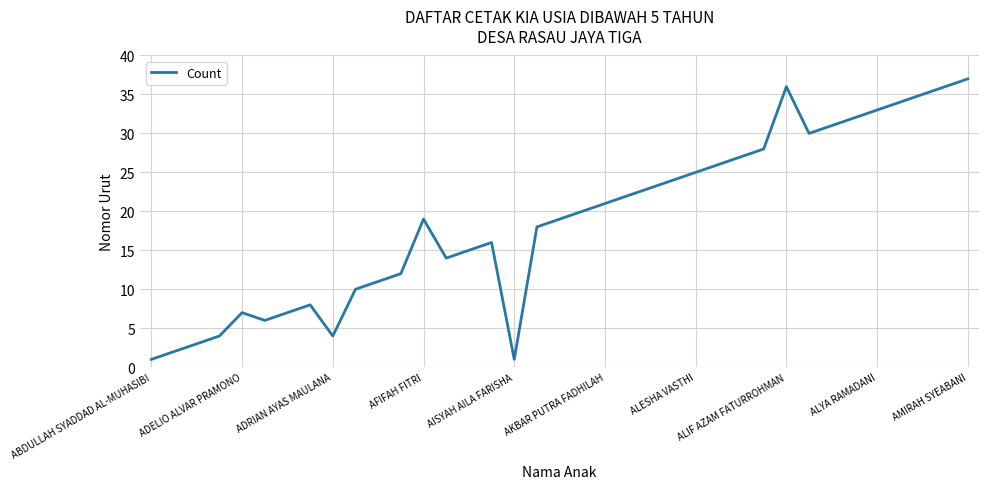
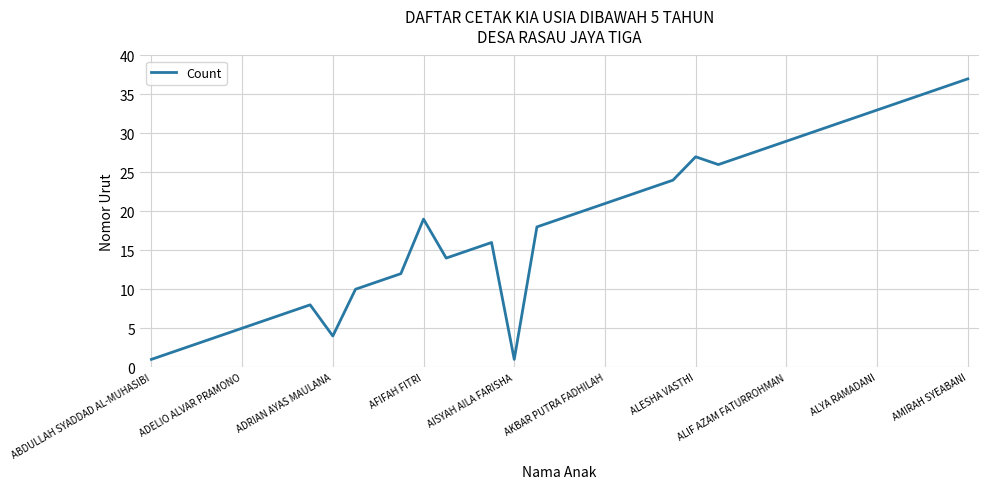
ADELIO ALVAR PRAMONO: 7 -> 5
ALESHA VASTHI: 25 -> 27
ALIF AZAM FATURROHMAN: 36 -> 29
